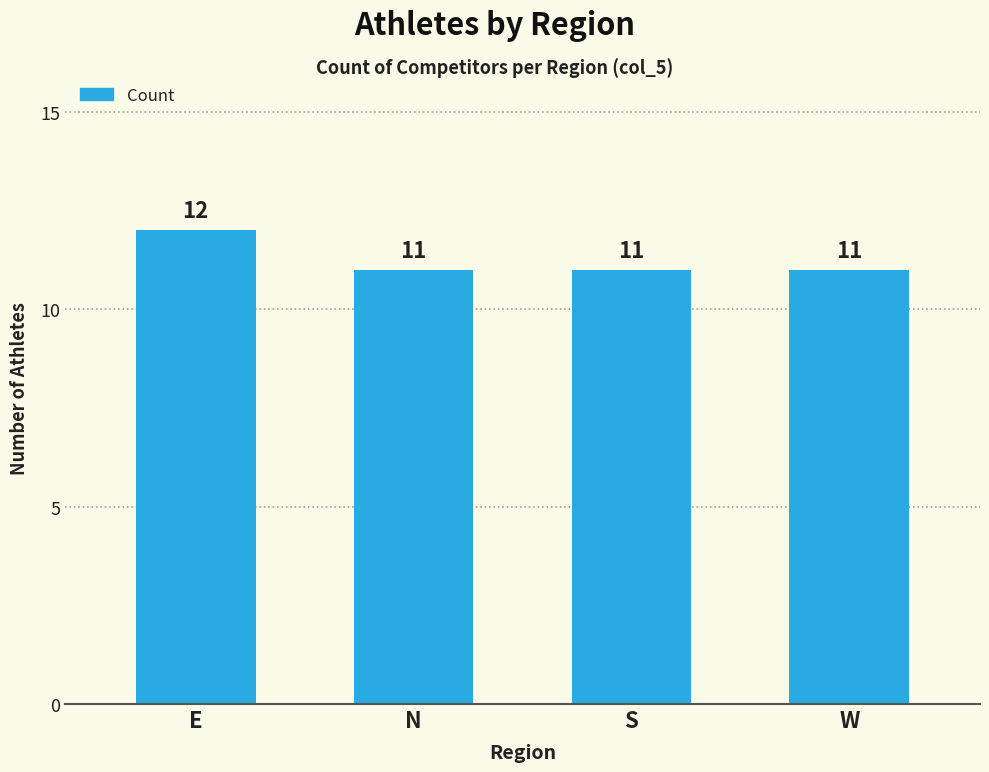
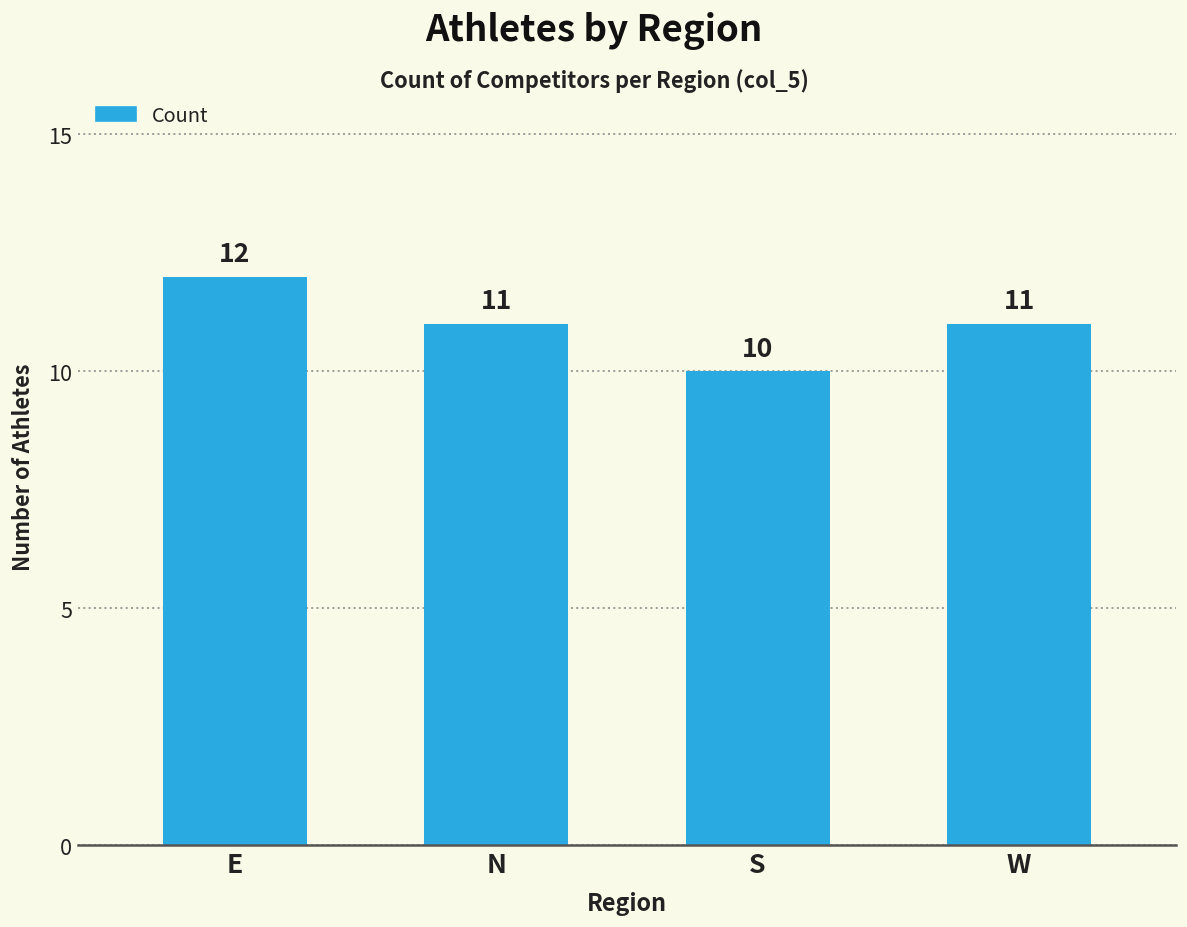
S: 11 -> 10
